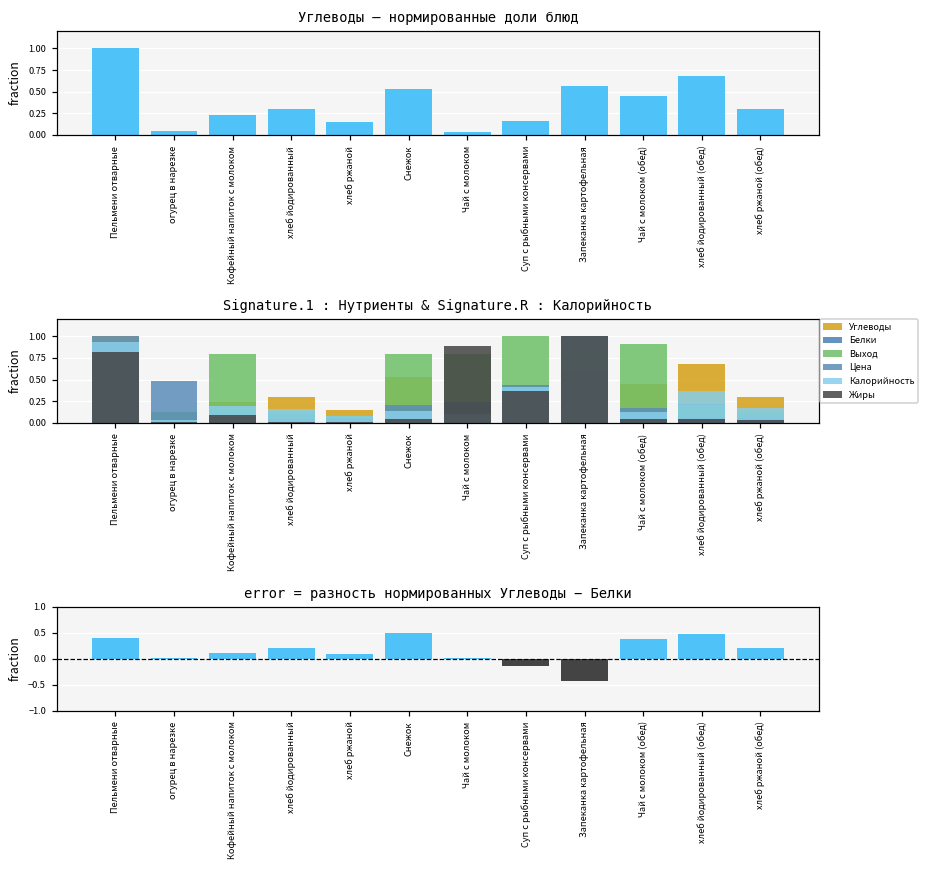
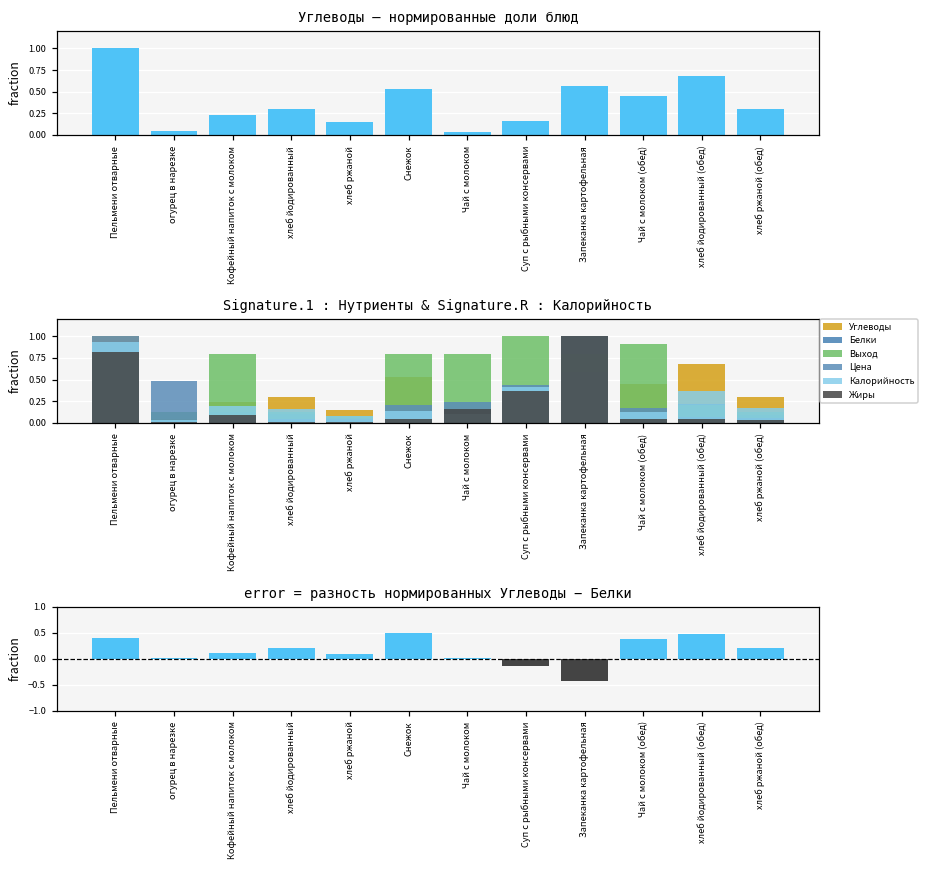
Signature.1 : Нутриенты & Signature.R : Калорийность, Жиры, Чай с молоком: 0.9 -> 0.2
